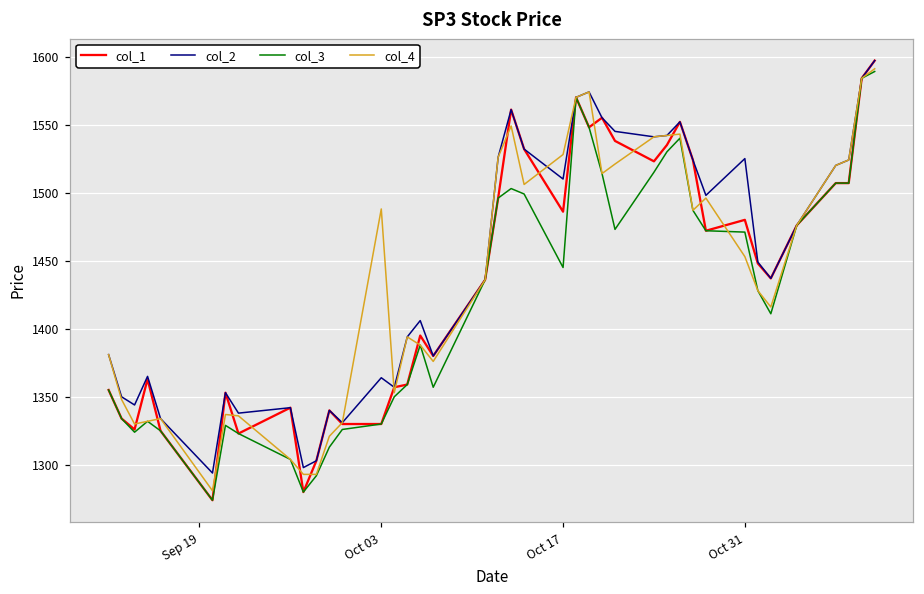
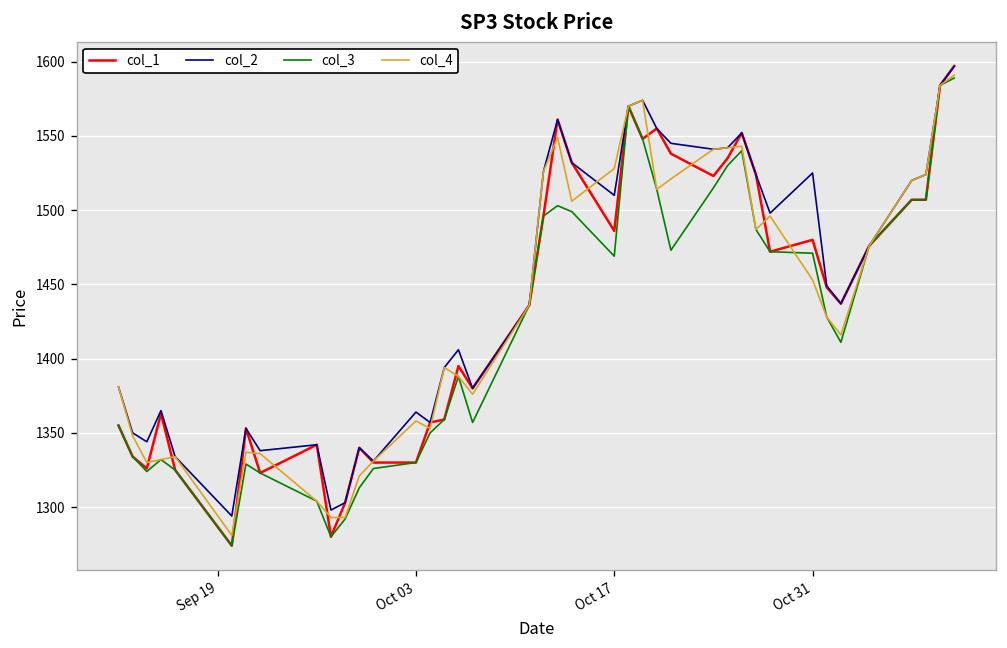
col_4, Oct 03: 1488 -> 1358
col_3, Oct 17: 1445 -> 1469
